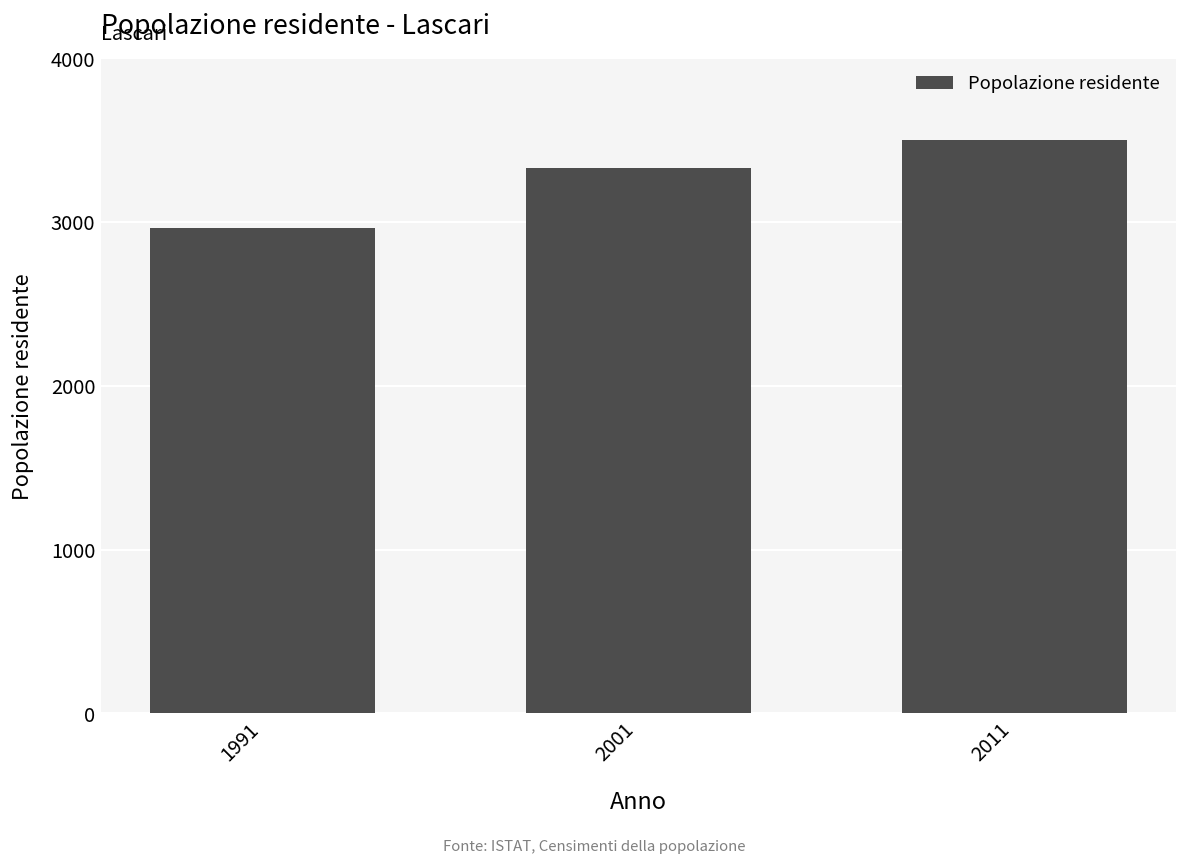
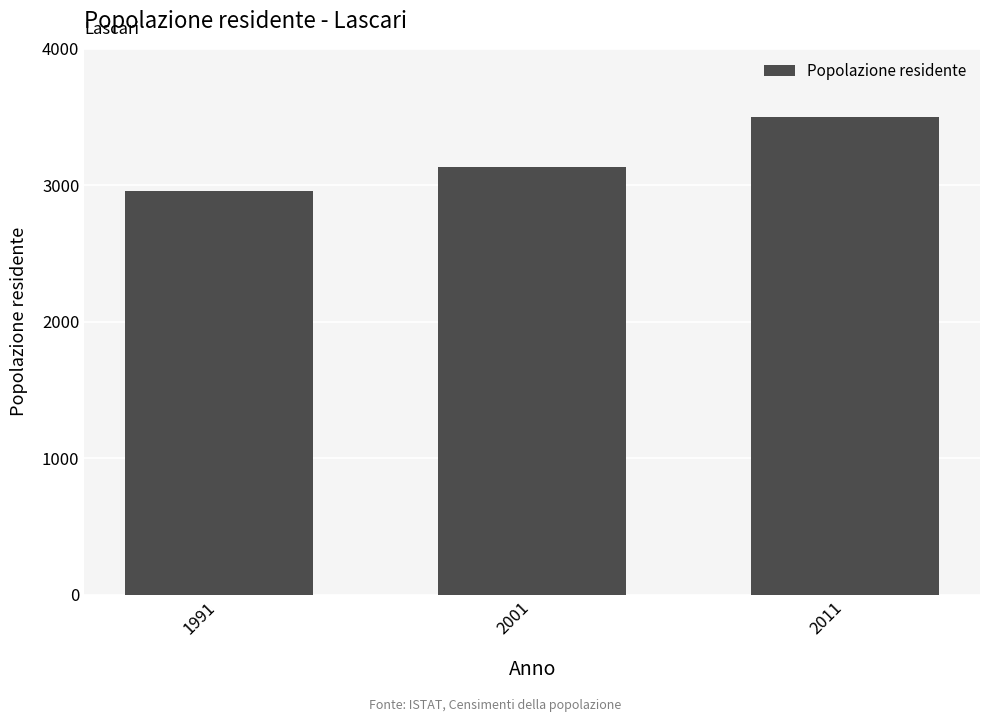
2001: 3330 -> 3130
